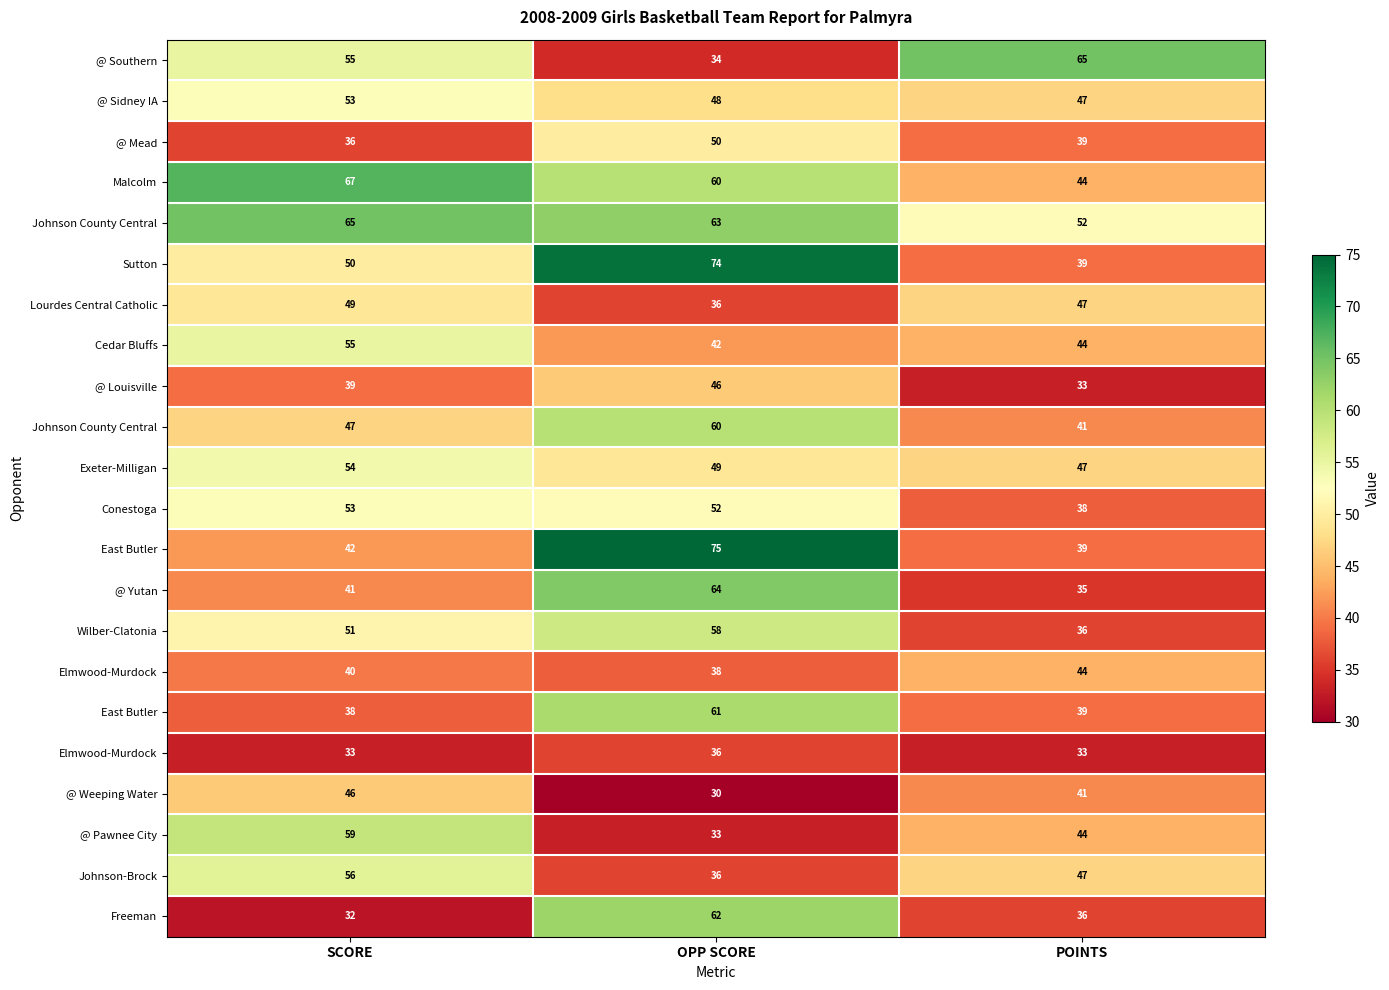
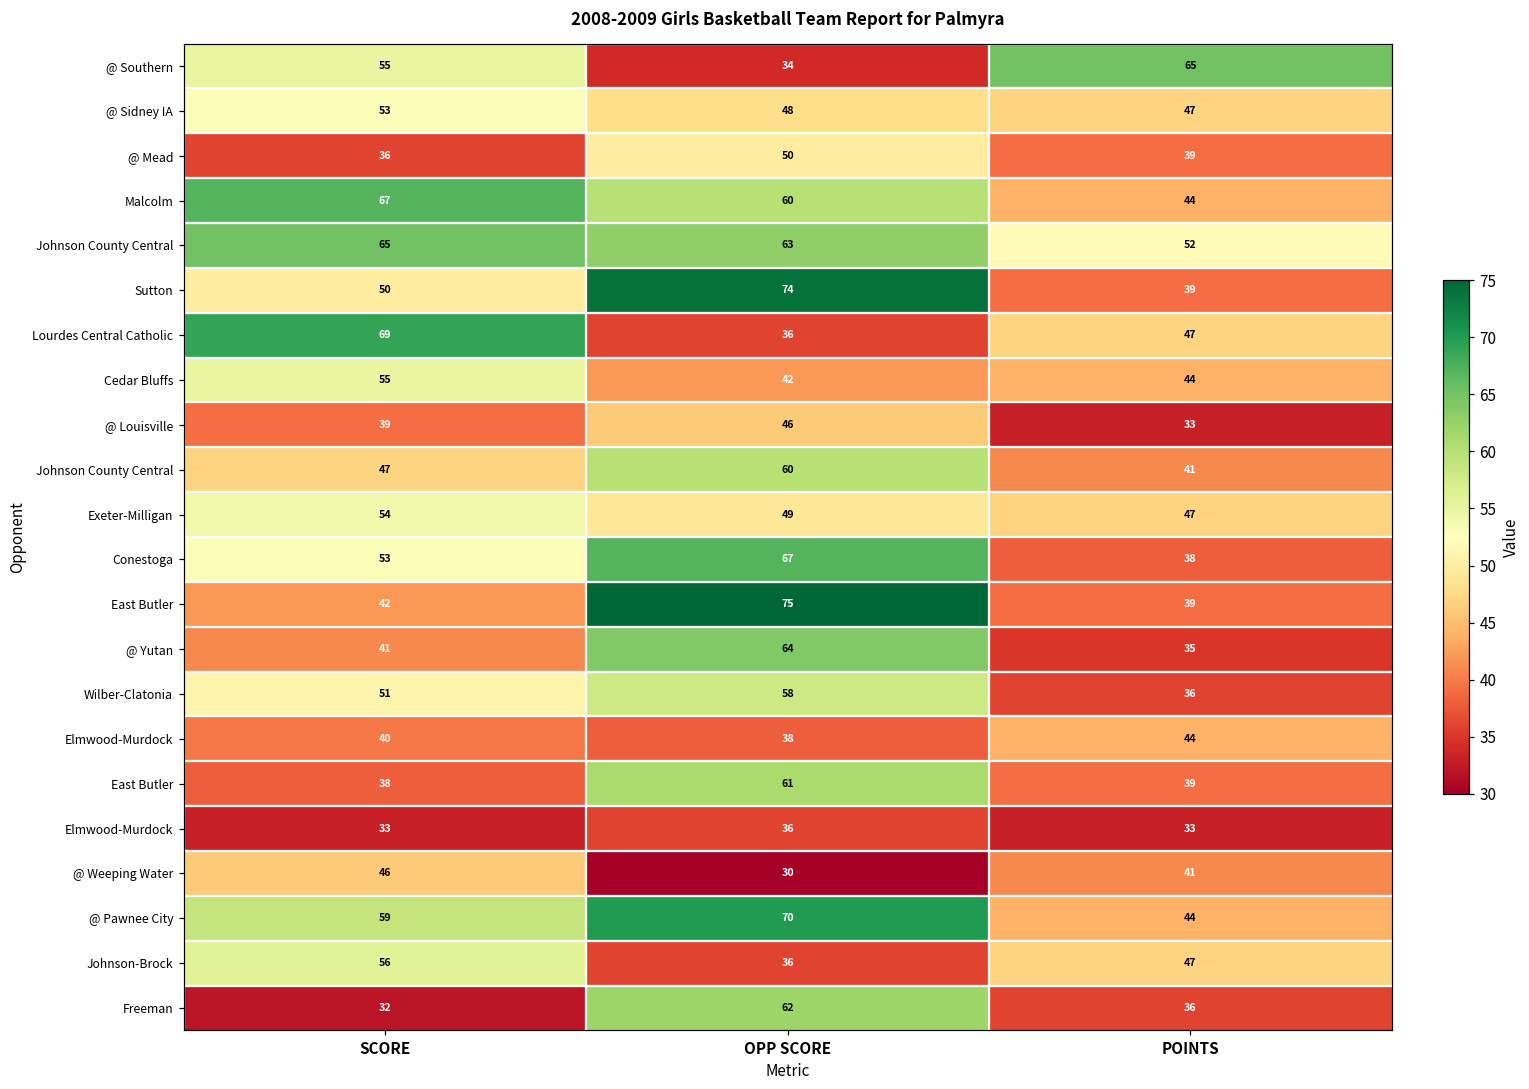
Lourdes Central Catholic, SCORE: 49 -> 69
Conestoga, OPP SCORE: 52 -> 67
@ Pawnee City, OPP SCORE: 33 -> 70
